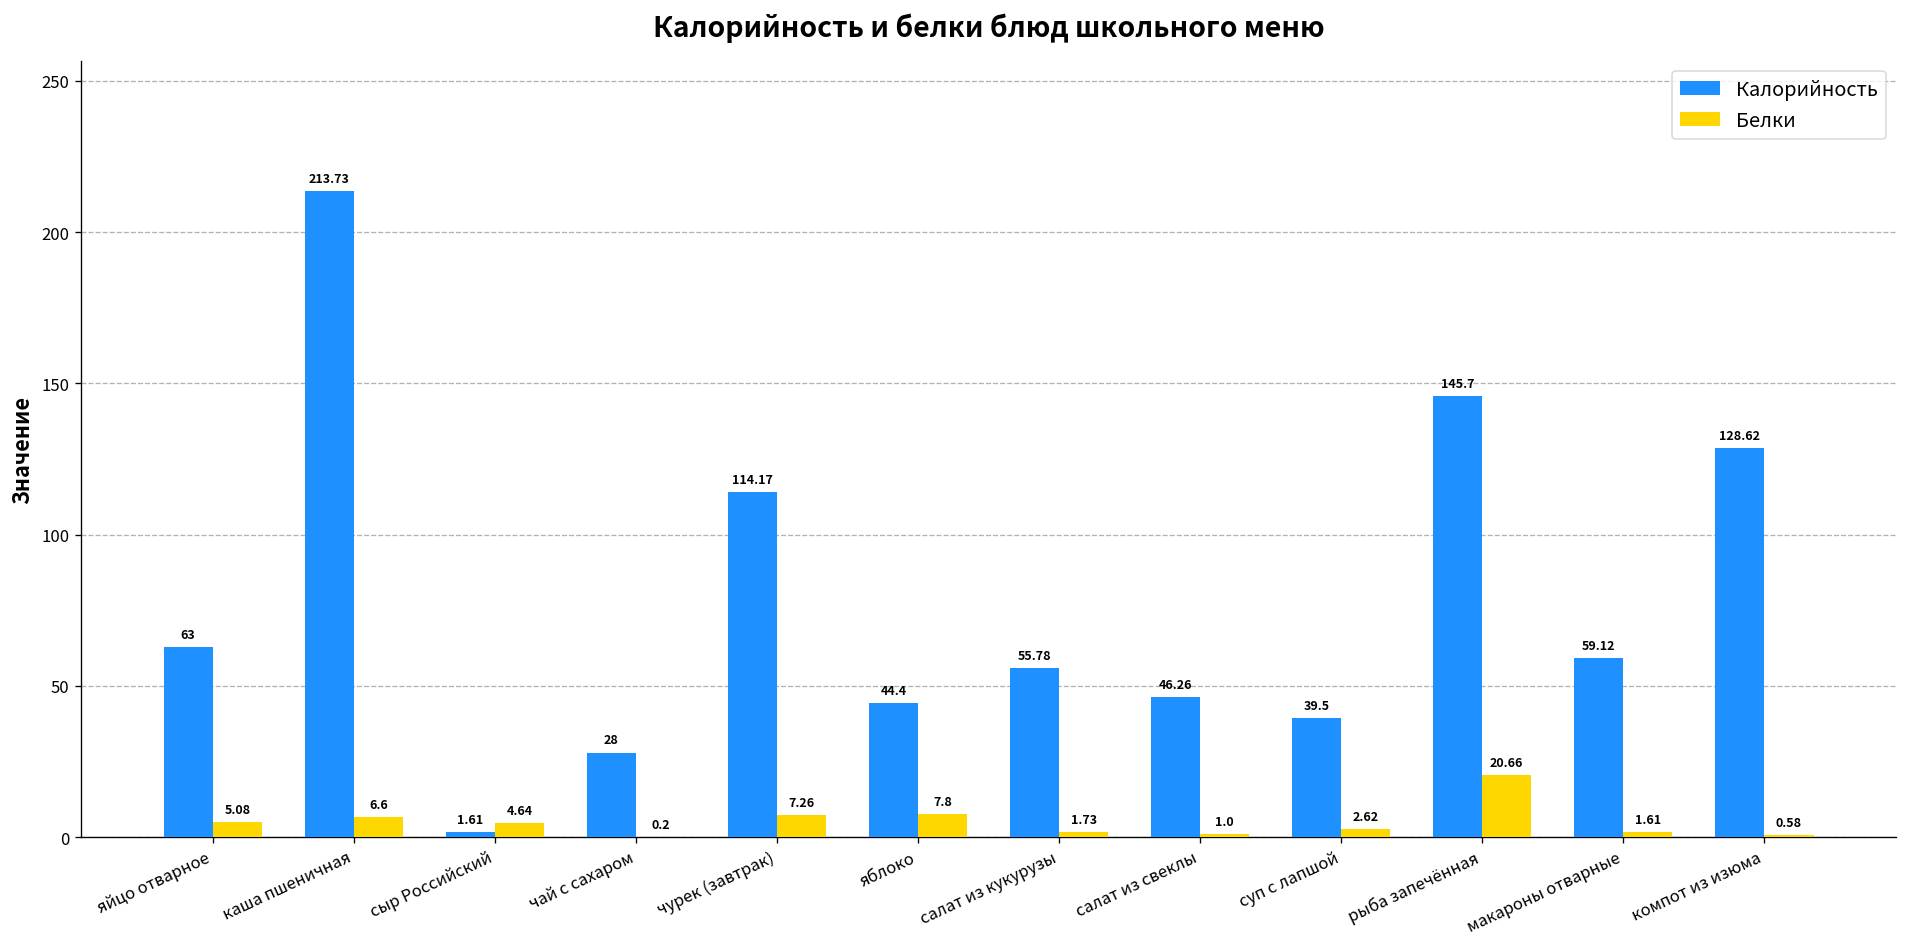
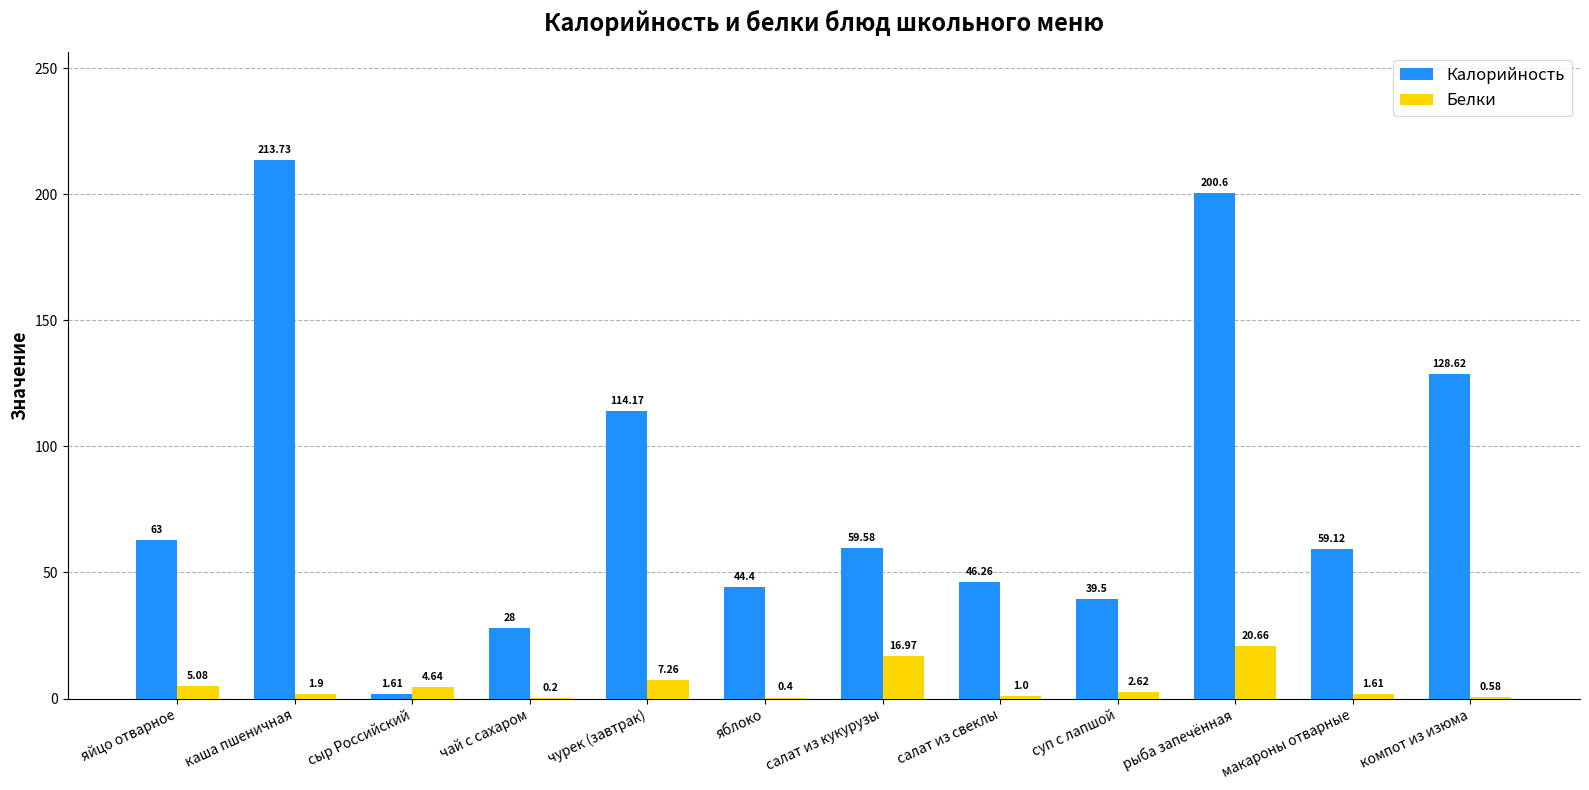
Белки, каша пшеничная: 6.6 -> 1.9
Белки, яблоко: 7.8 -> 0.4
Калорийность, салат из кукурузы: 55.78 -> 59.58
Белки, салат из кукурузы: 1.73 -> 16.97
Калорийность, рыба запечённая: 145.7 -> 200.6
